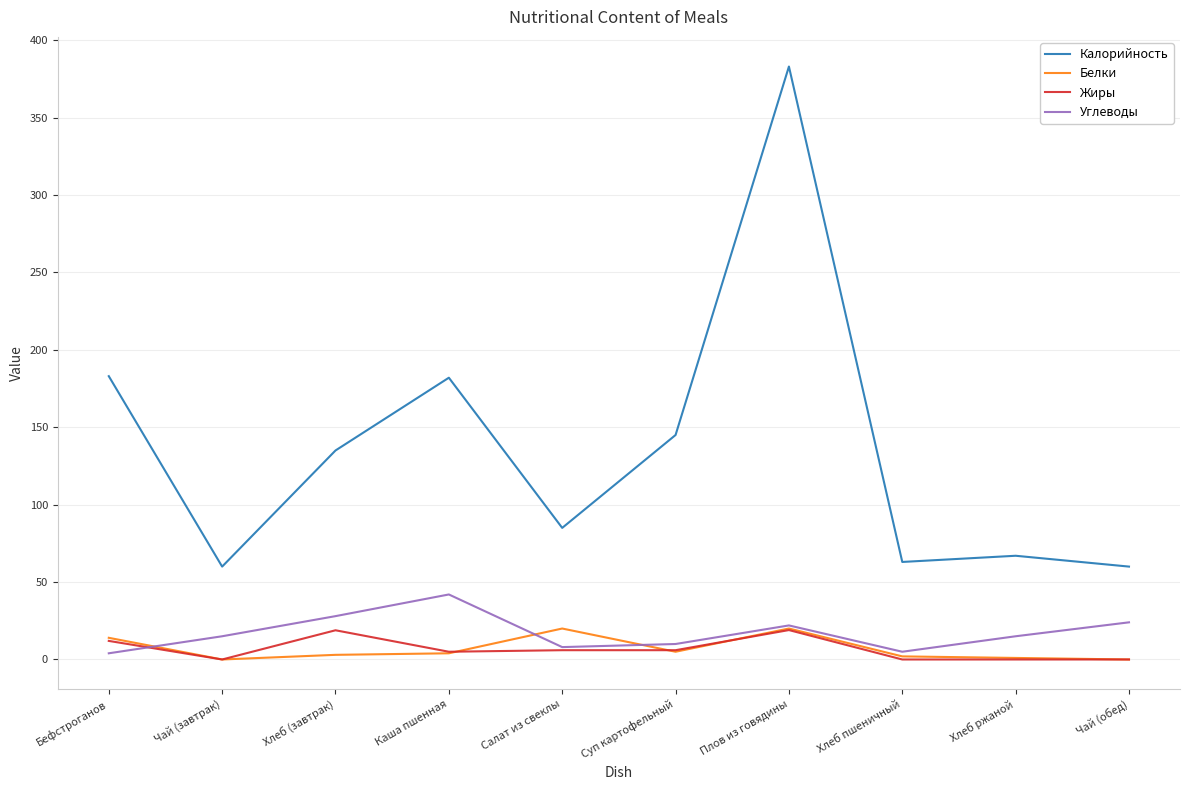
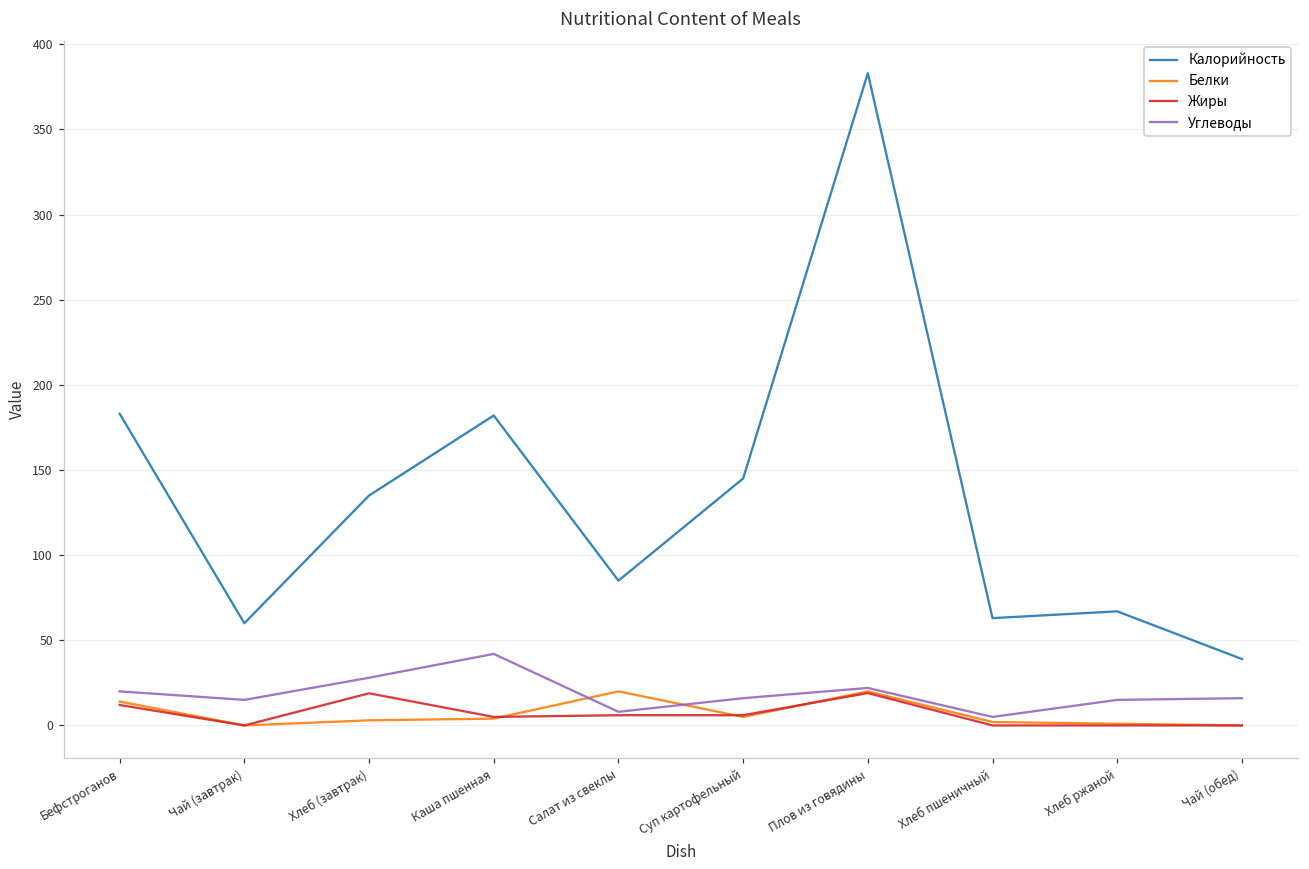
Углеводы, Бефстроганов: 4 -> 20
Углеводы, Суп картофельный: 10 -> 16
Калорийность, Чай (обед): 60 -> 39
Углеводы, Чай (обед): 24 -> 16
